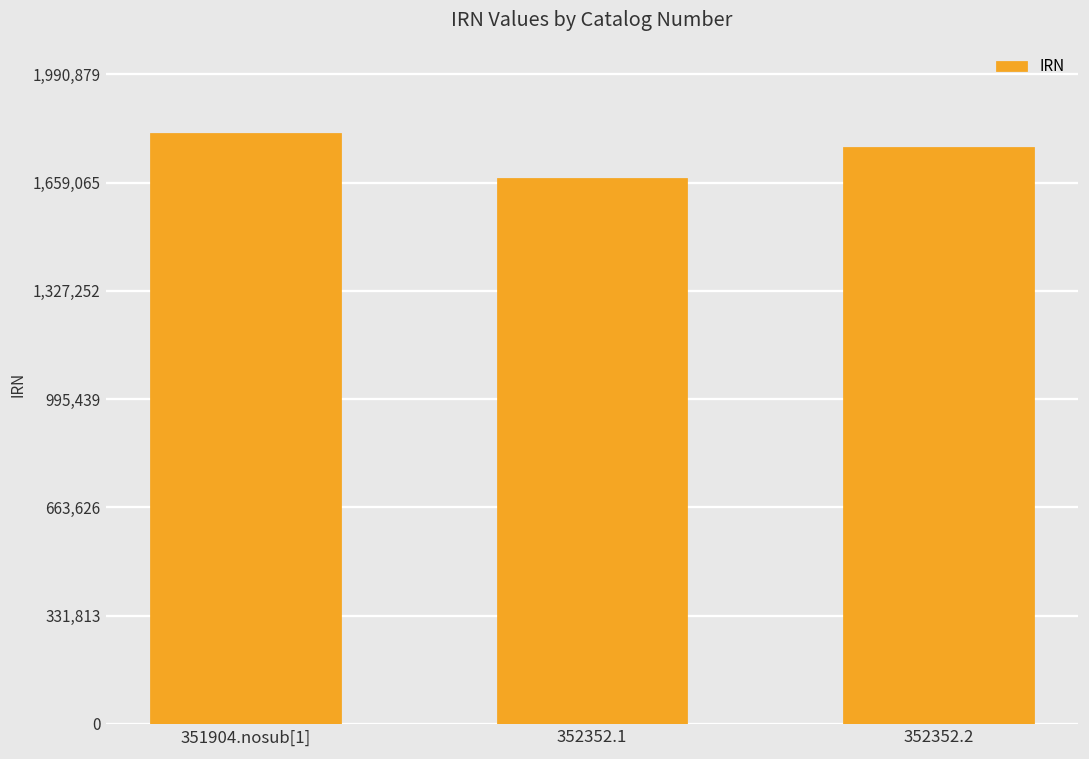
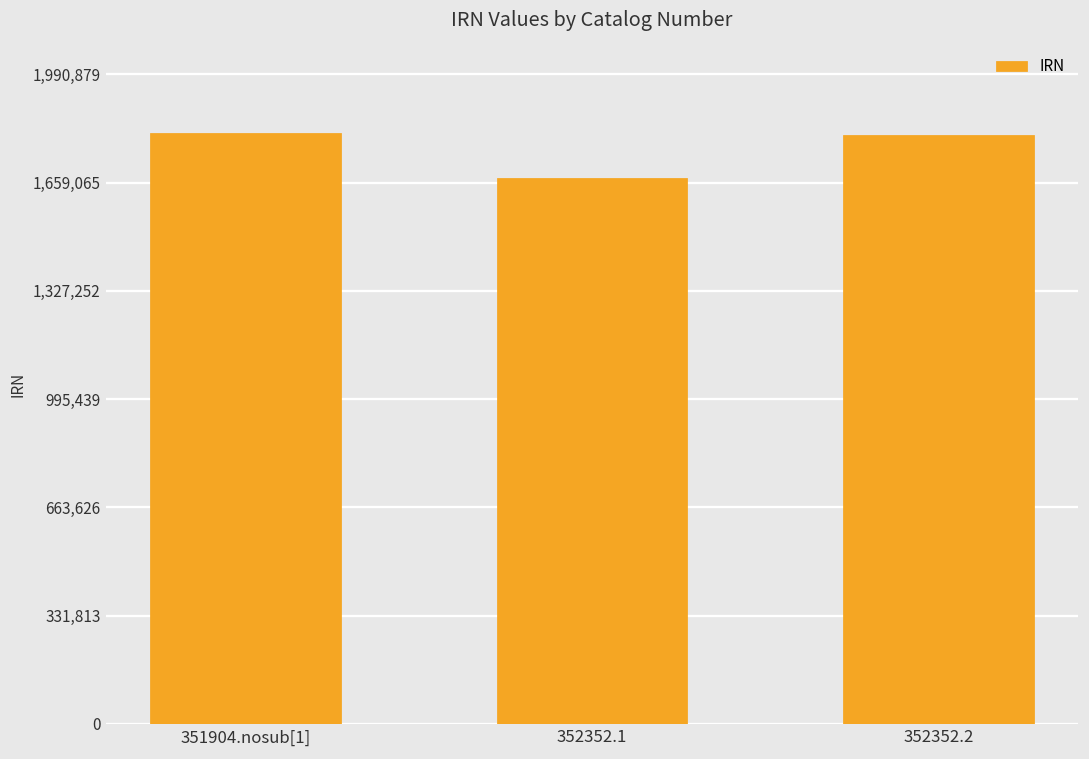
352352.2: 1,770,000 -> 1,810,000
